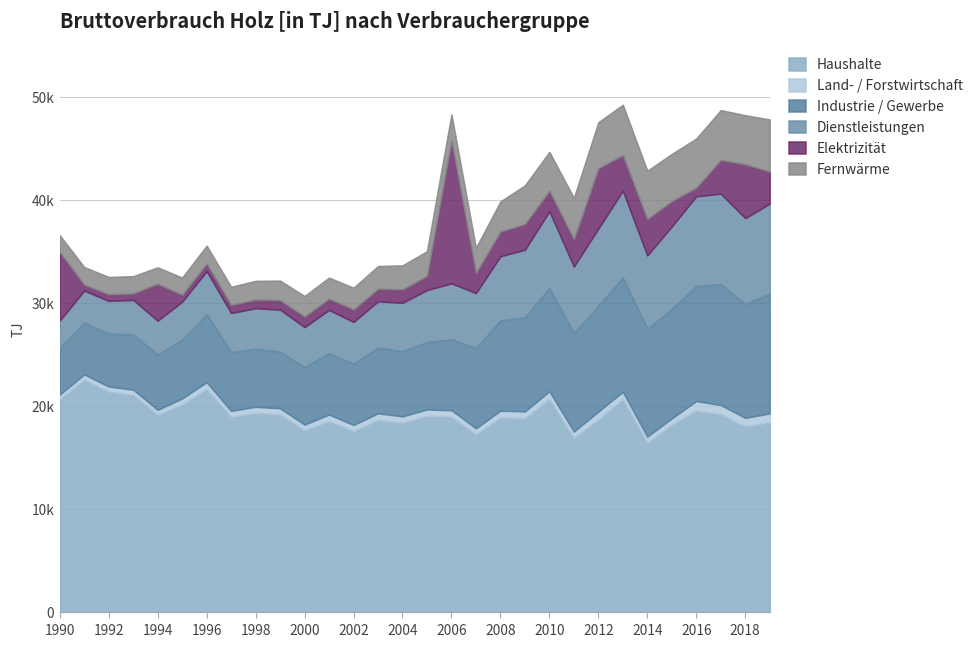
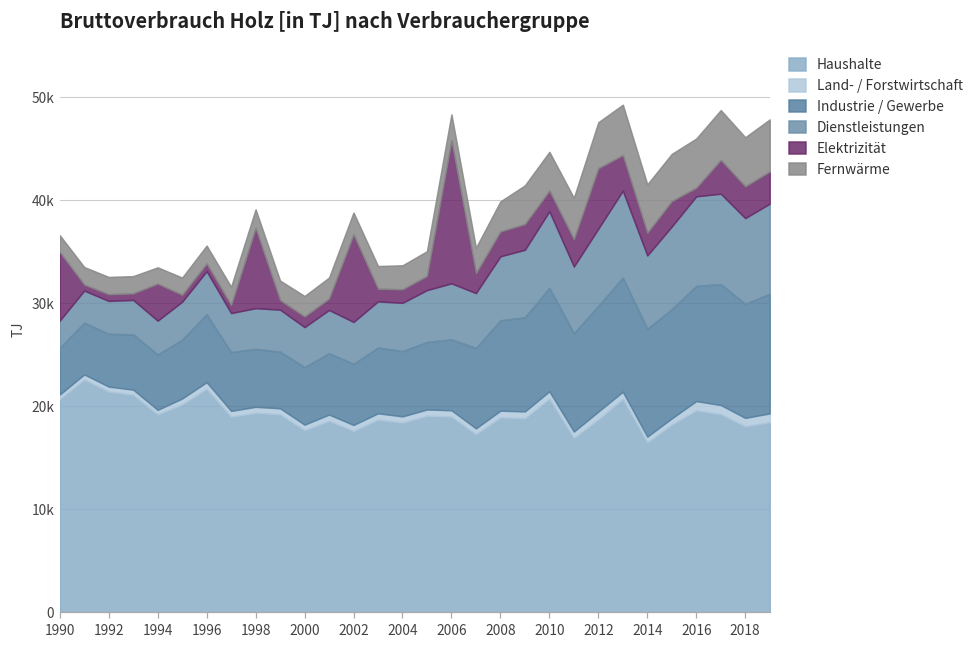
Elektrizität, 1998: 1000 -> 8000
Elektrizität, 2002: 1000 -> 9000
Elektrizität, 2014: 4000 -> 2000
Elektrizität, 2018: 5000 -> 3000
